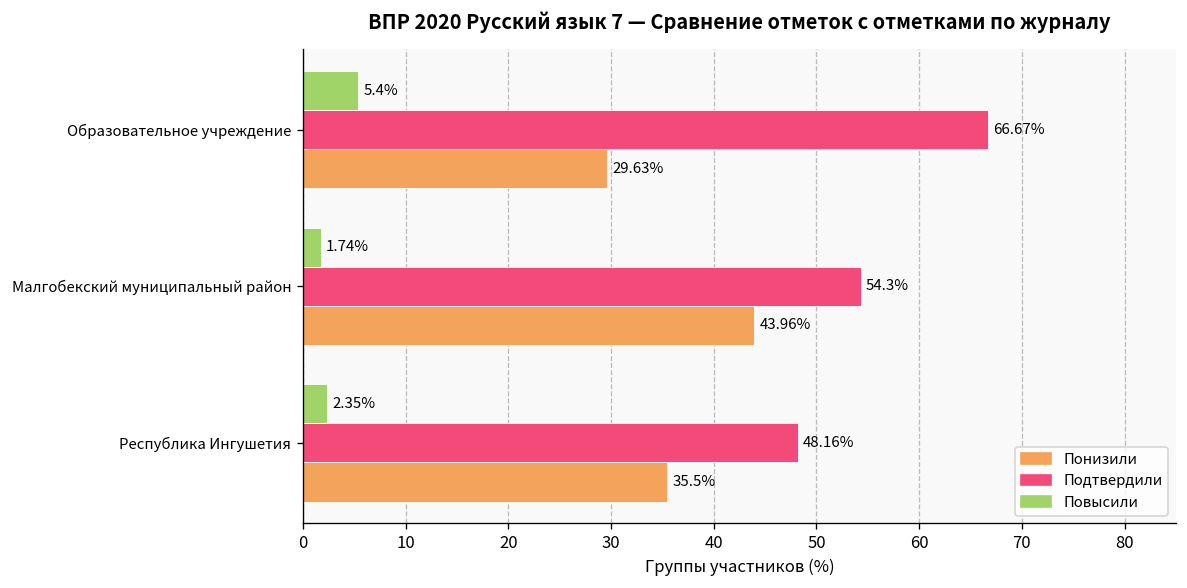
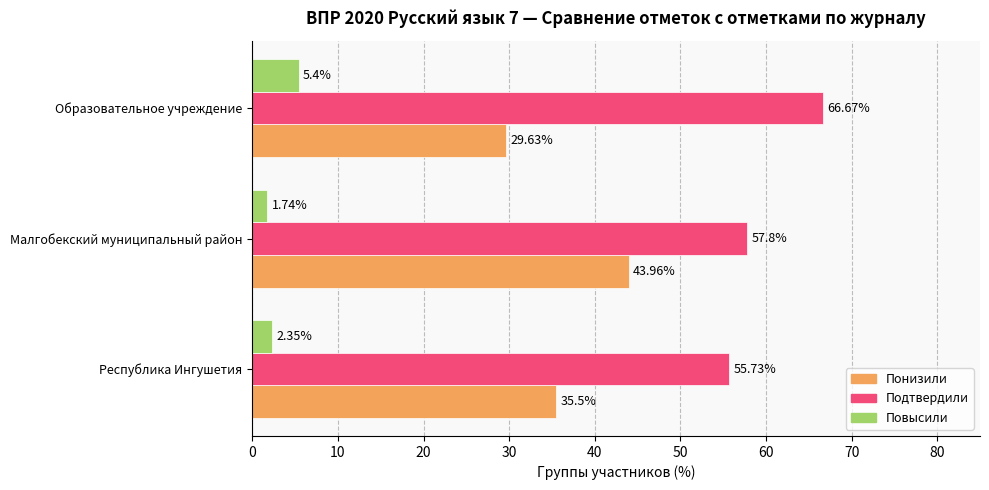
Подтвердили, Малгобекский муниципальный район: 54.3% -> 57.8%
Подтвердили, Республика Ингушетия: 48.16% -> 55.73%
